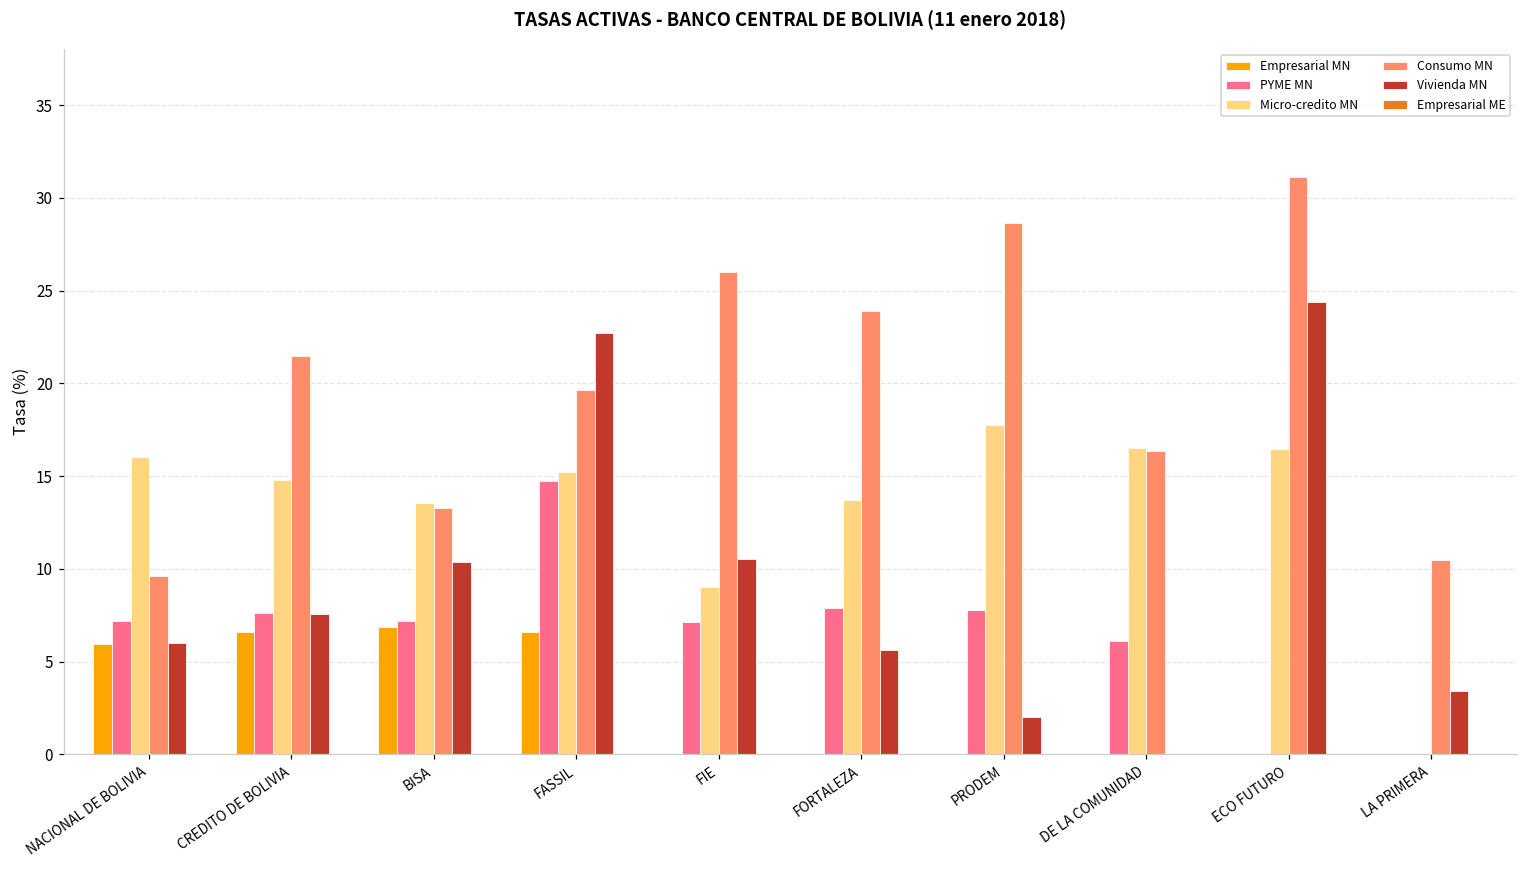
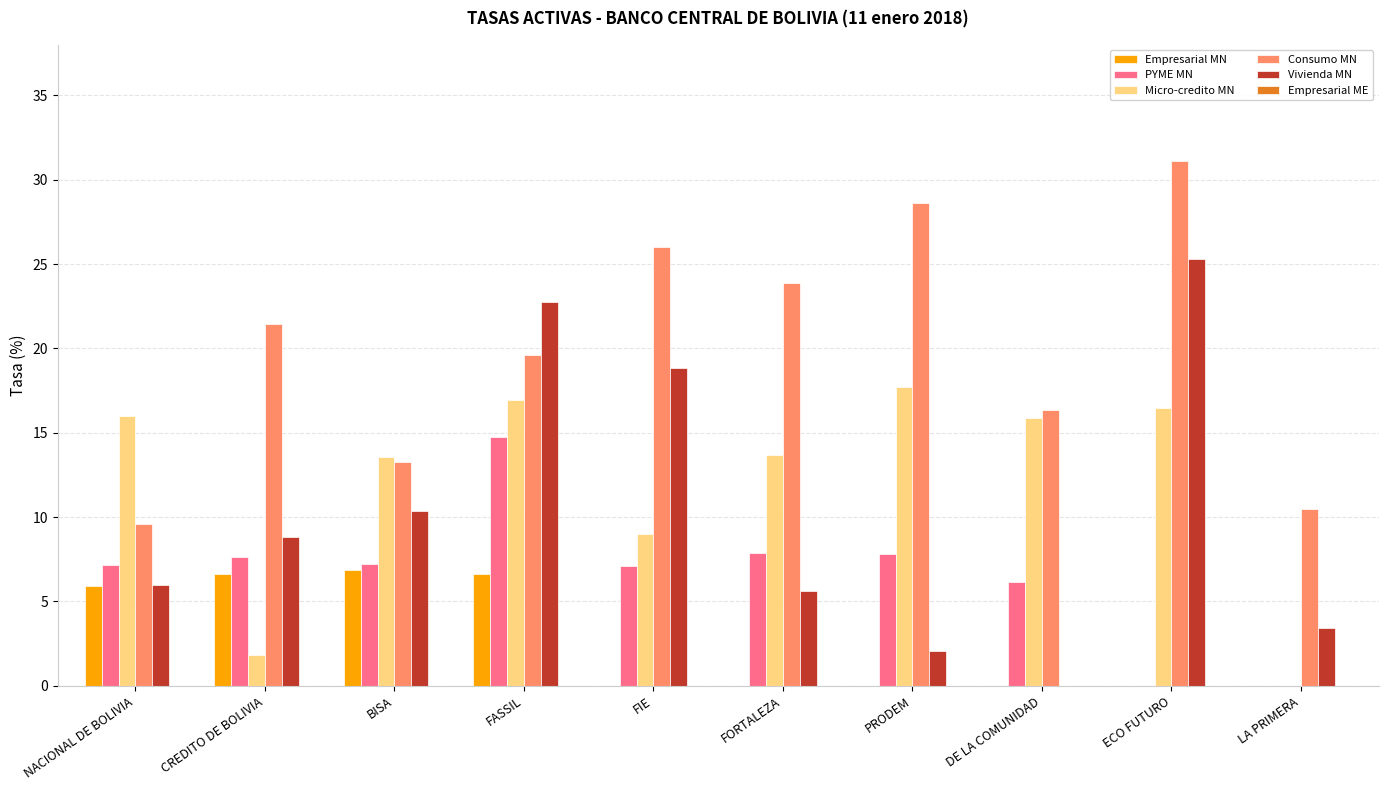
Micro-credito MN, CREDITO DE BOLIVIA: 14.8 -> 1.8
Vivienda MN, CREDITO DE BOLIVIA: 7.5 -> 8.8
Micro-credito MN, FASSIL: 15.2 -> 17.0
Vivienda MN, FIE: 10.5 -> 18.8
Micro-credito MN, DE LA COMUNIDAD: 16.5 -> 15.9
Vivienda MN, ECO FUTURO: 24.4 -> 25.3
